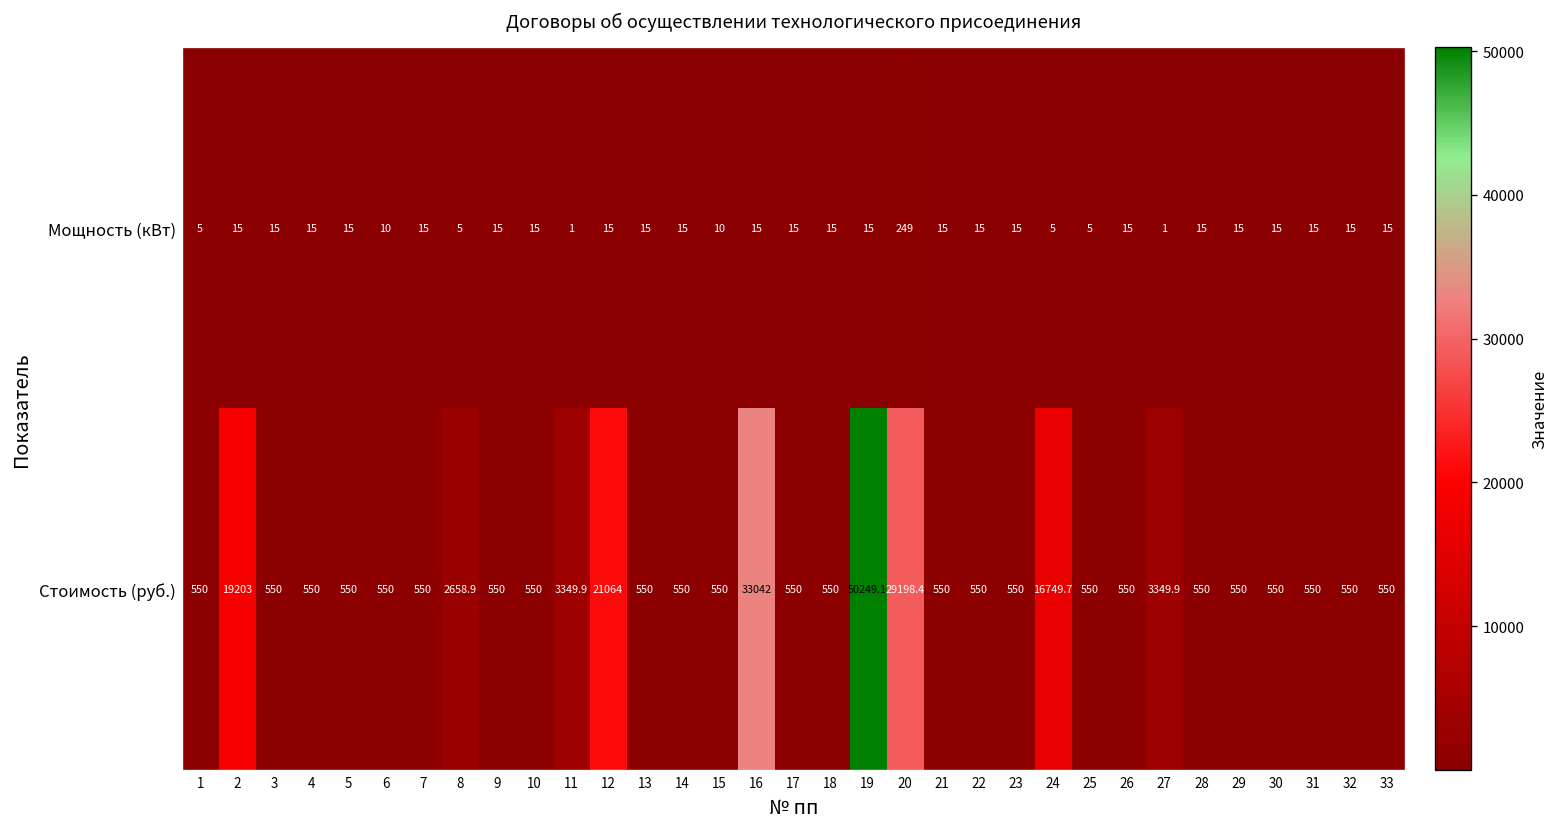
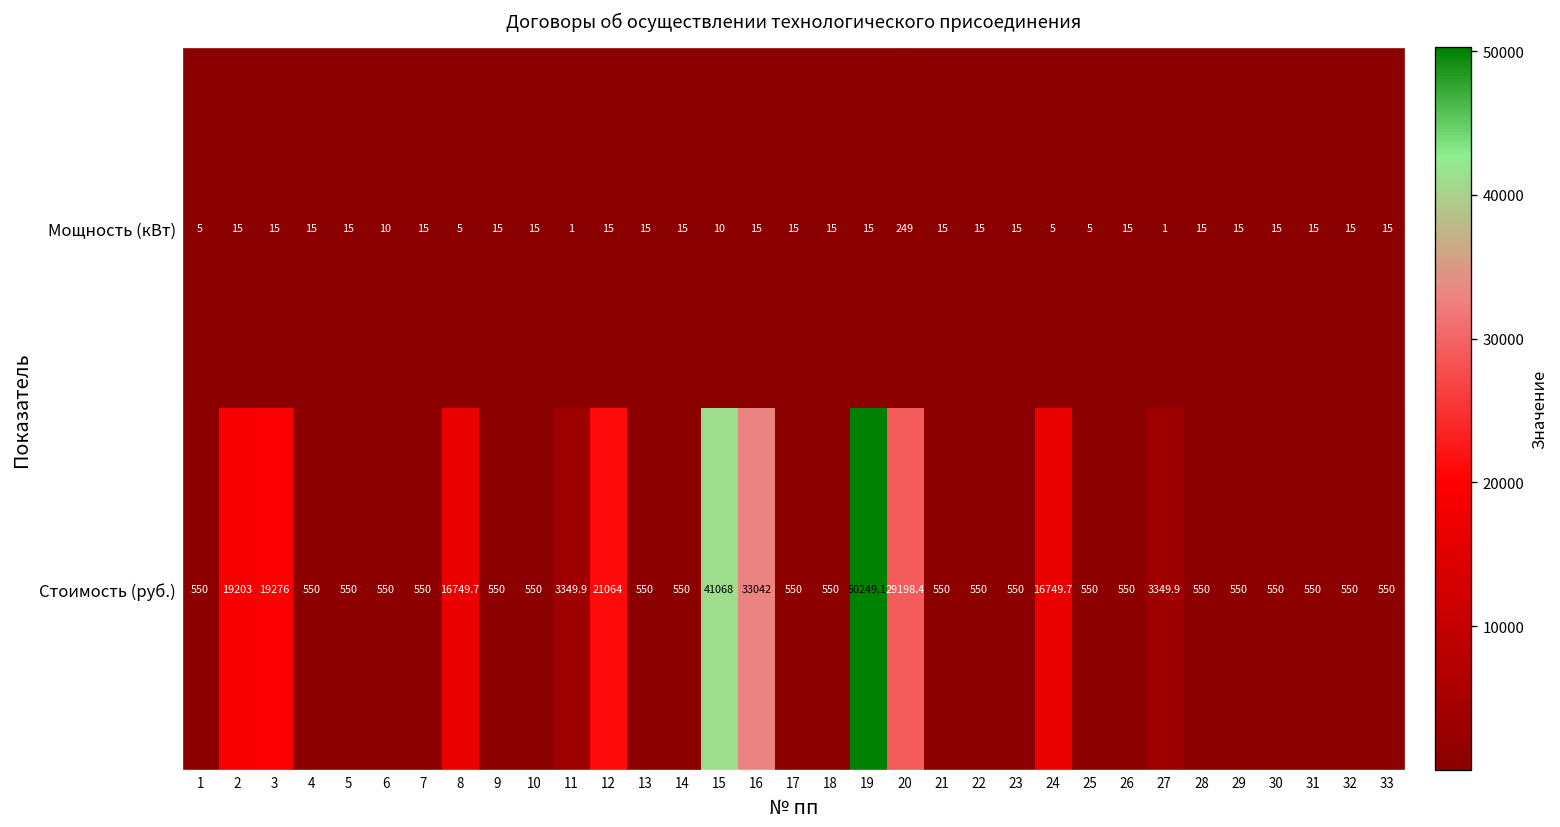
Стоимость (руб.), 3: 550 -> 19276
Стоимость (руб.), 8: 2658.9 -> 16749.7
Стоимость (руб.), 15: 550 -> 41068
